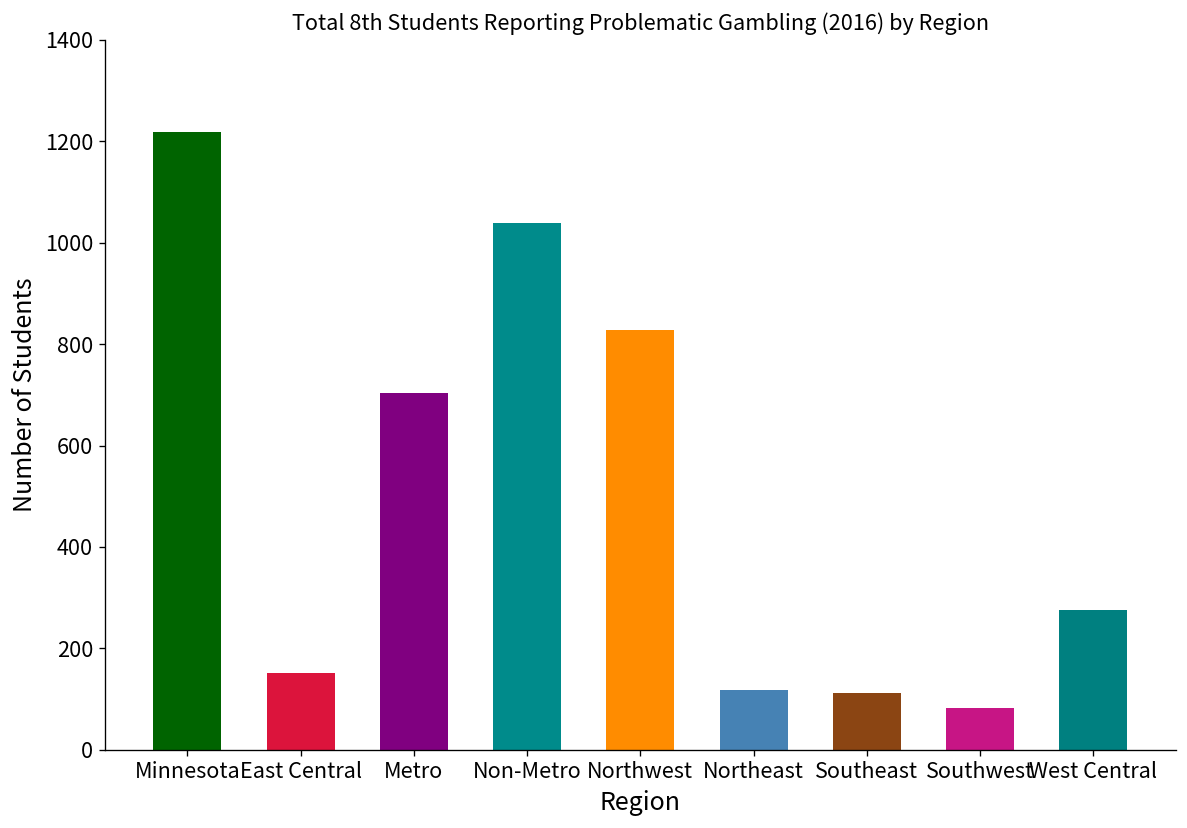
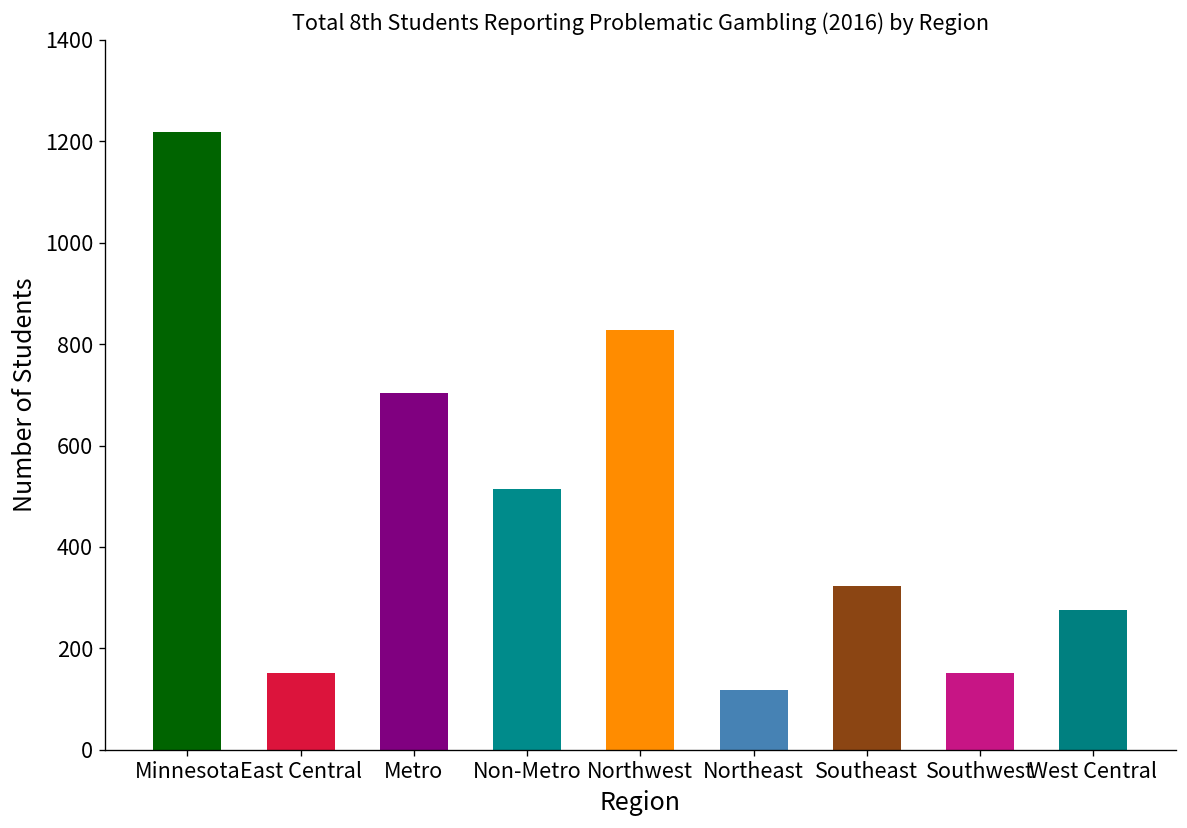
Non-Metro: 1040 -> 510
Southeast: 110 -> 320
Southwest: 80 -> 150
